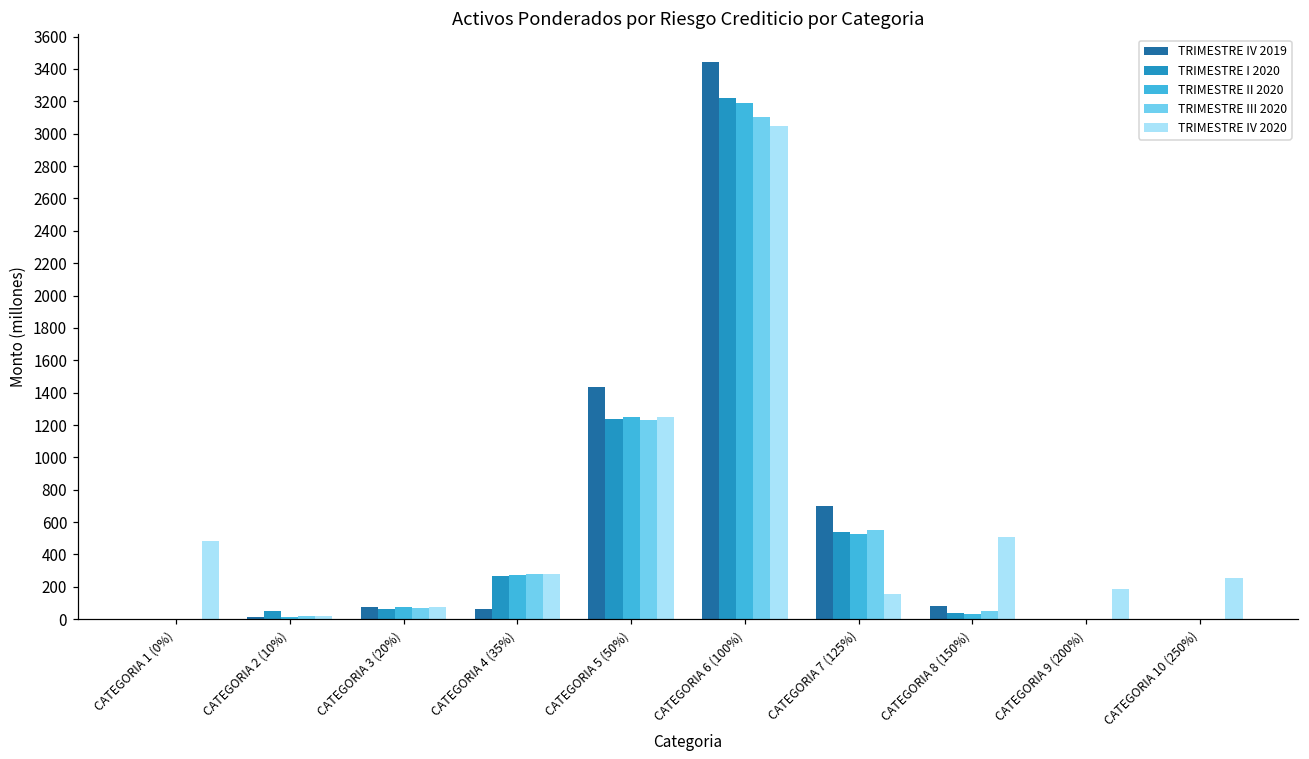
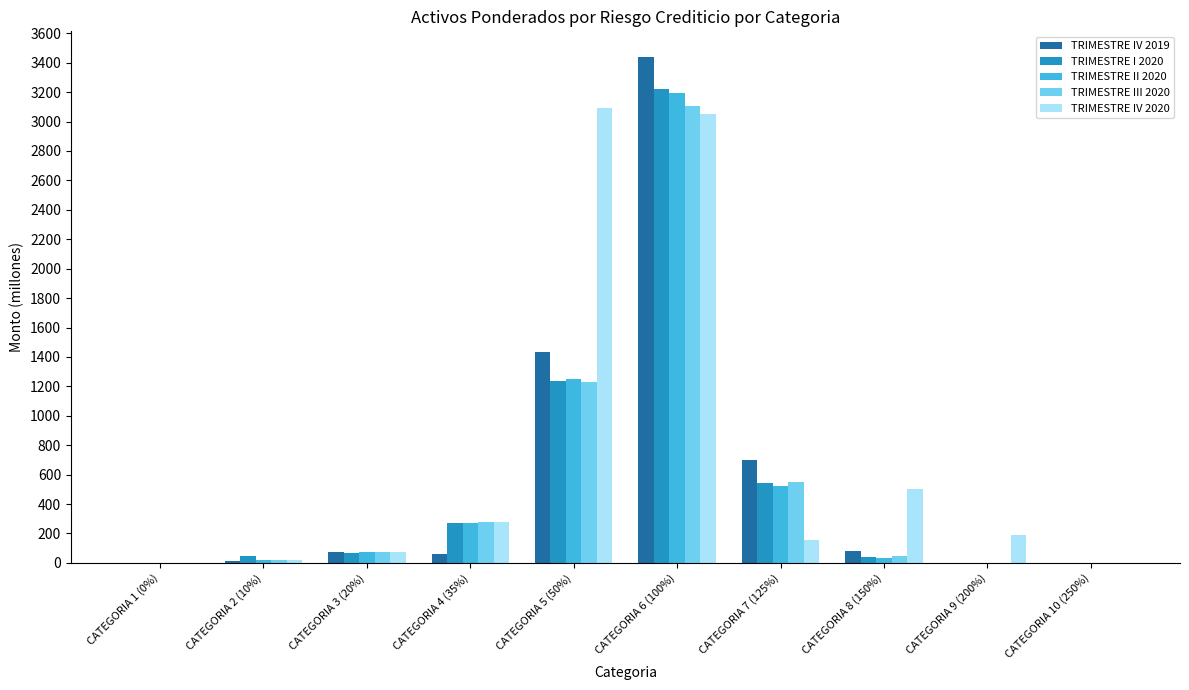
TRIMESTRE IV 2020, CATEGORIA 1 (0%): 480 -> 0
TRIMESTRE IV 2020, CATEGORIA 5 (50%): 1250 -> 3090
TRIMESTRE IV 2020, CATEGORIA 10 (250%): 250 -> 0
